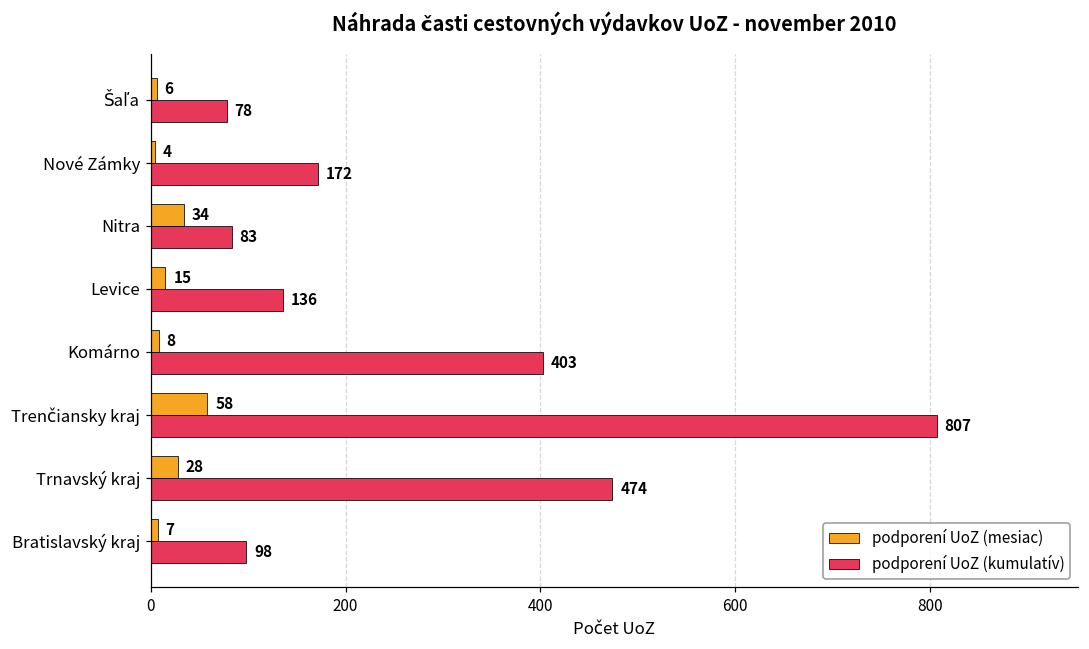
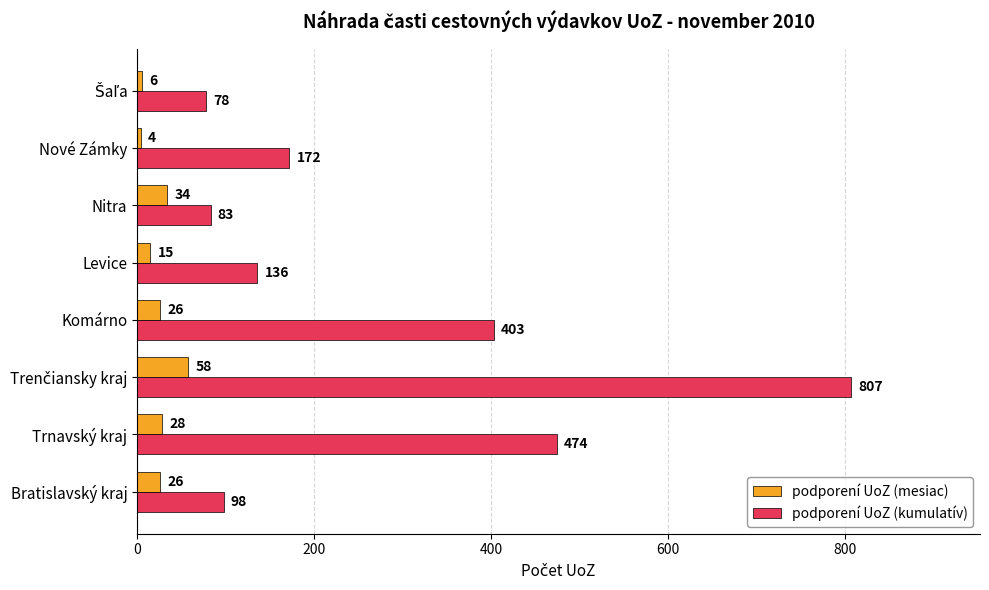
podporení UoZ (mesiac), Komárno: 8 -> 26
podporení UoZ (mesiac), Bratislavský kraj: 7 -> 26
